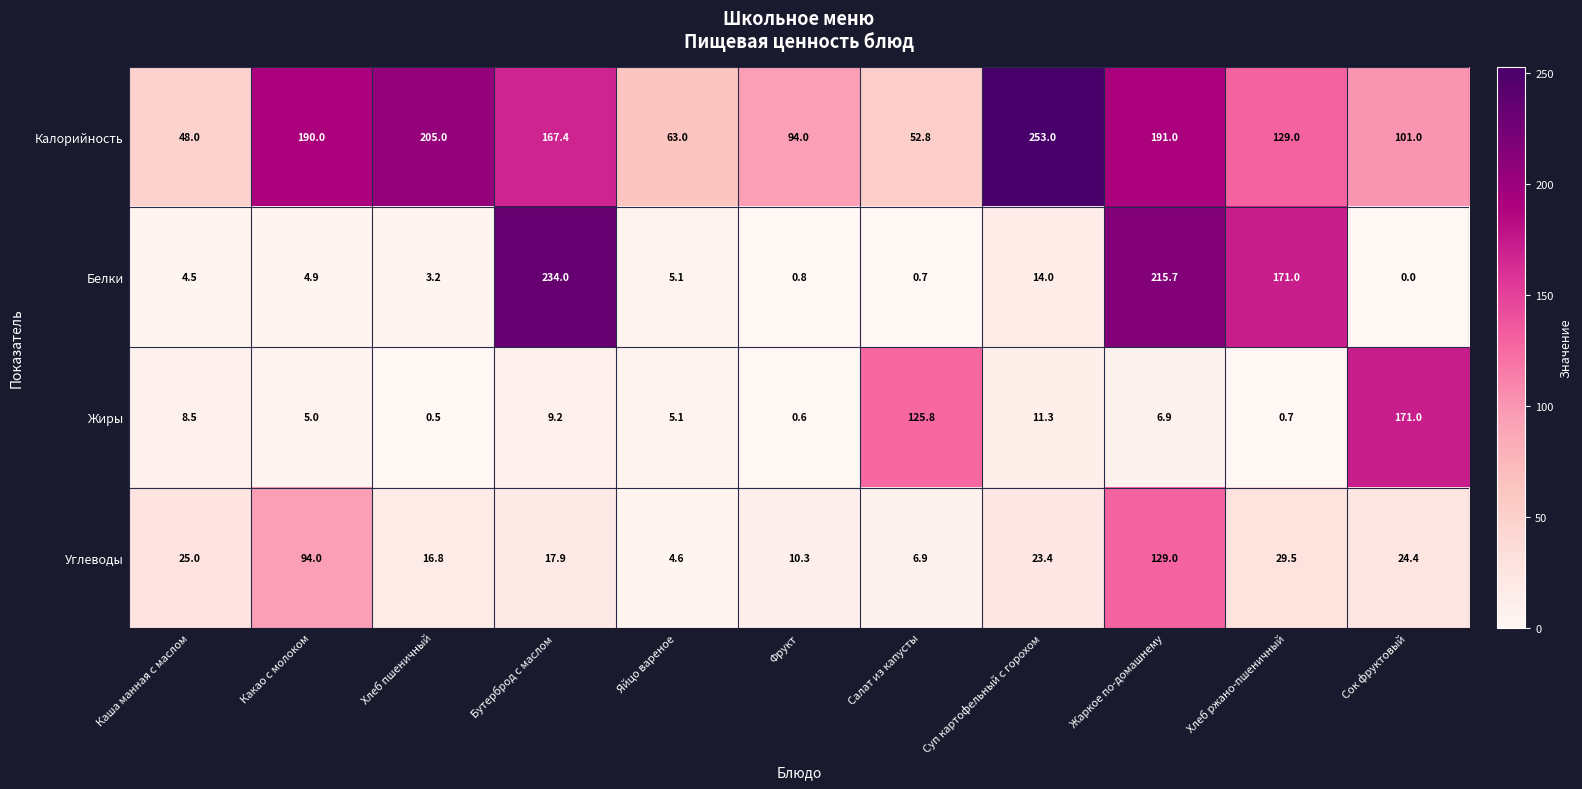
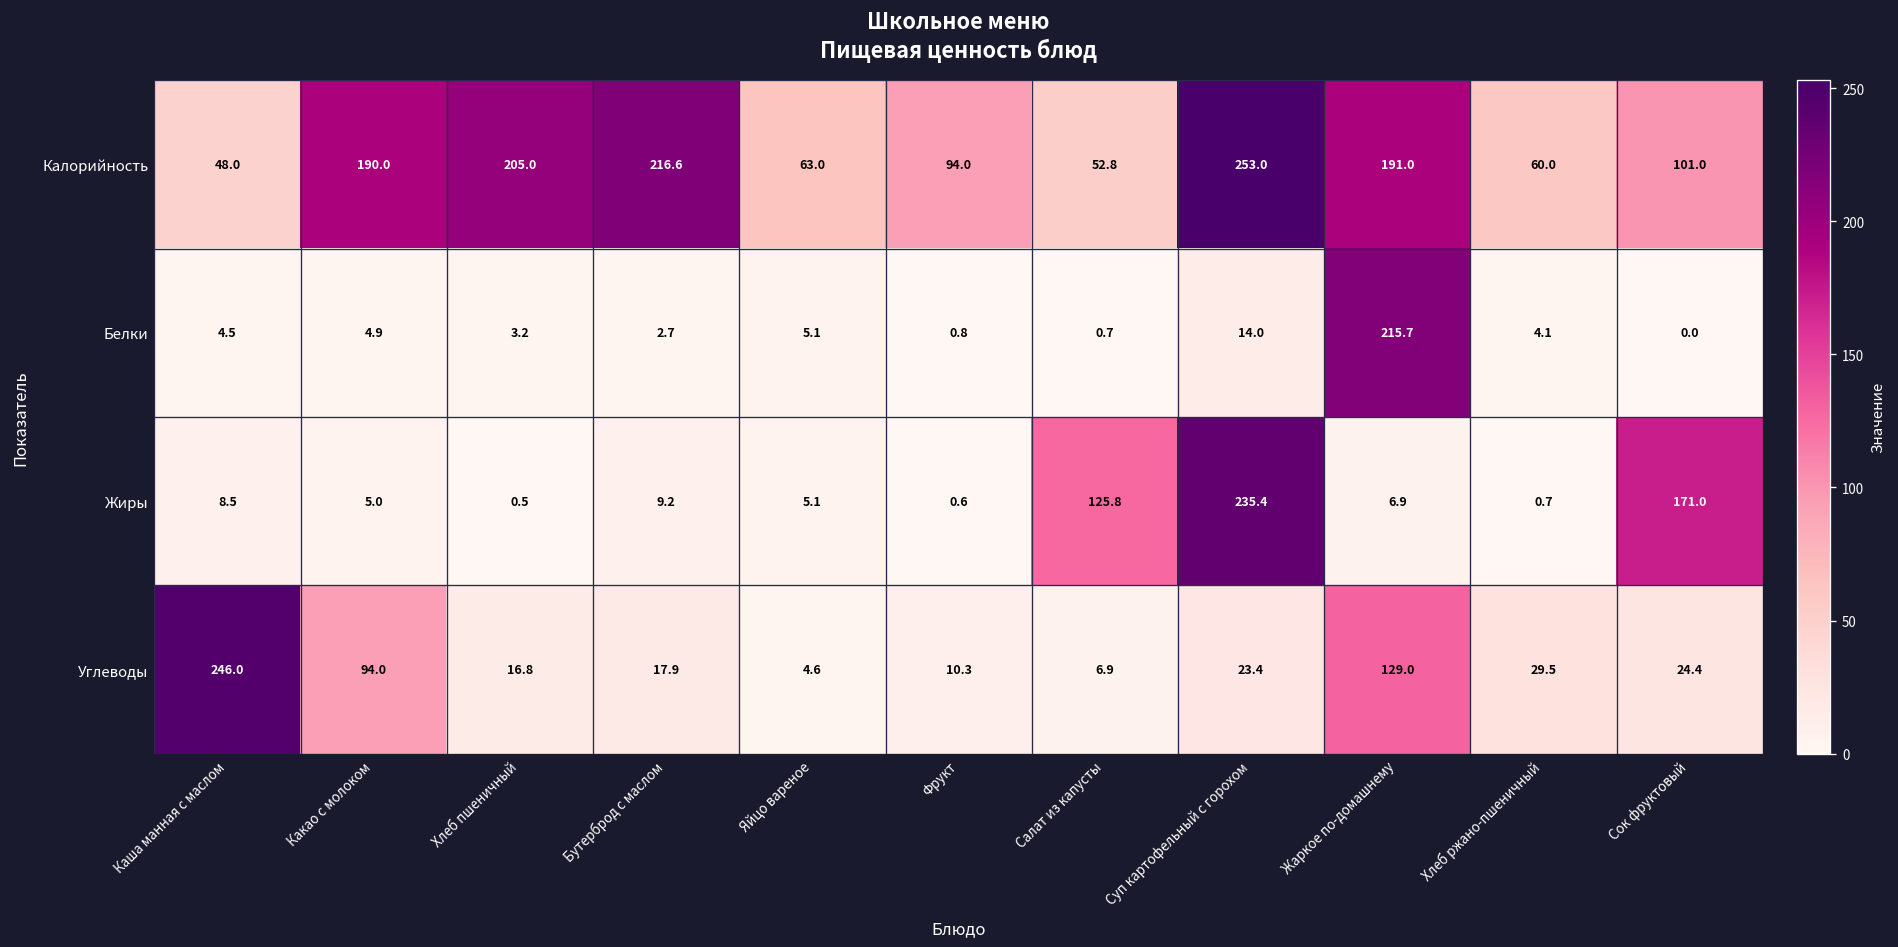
Калорийность, Бутерброд с маслом: 167.4 -> 216.6
Калорийность, Хлеб ржано-пшеничный: 129.0 -> 60.0
Белки, Бутерброд с маслом: 234.0 -> 2.7
Белки, Хлеб ржано-пшеничный: 171.0 -> 4.1
Жиры, Суп картофельный с горохом: 11.3 -> 235.4
Углеводы, Каша манная с маслом: 25.0 -> 246.0
